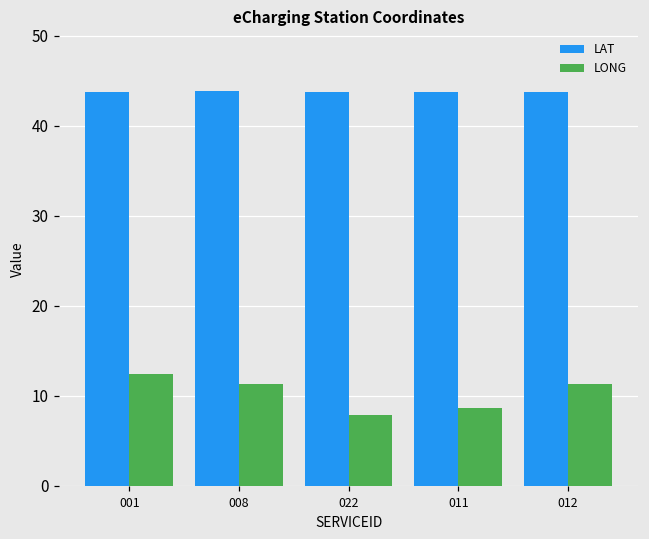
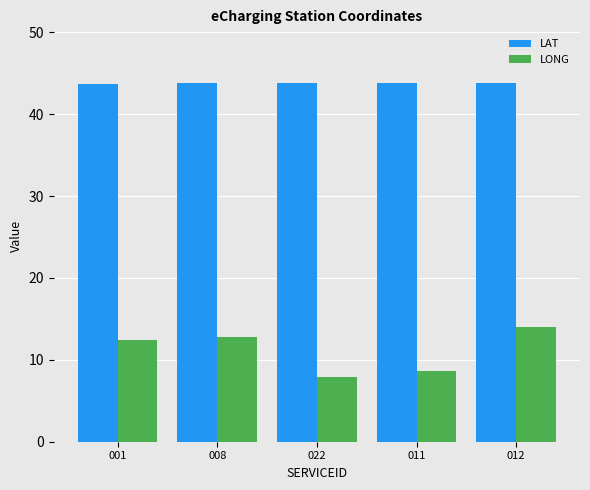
LONG, 008: 11 -> 13
LONG, 012: 11 -> 14
